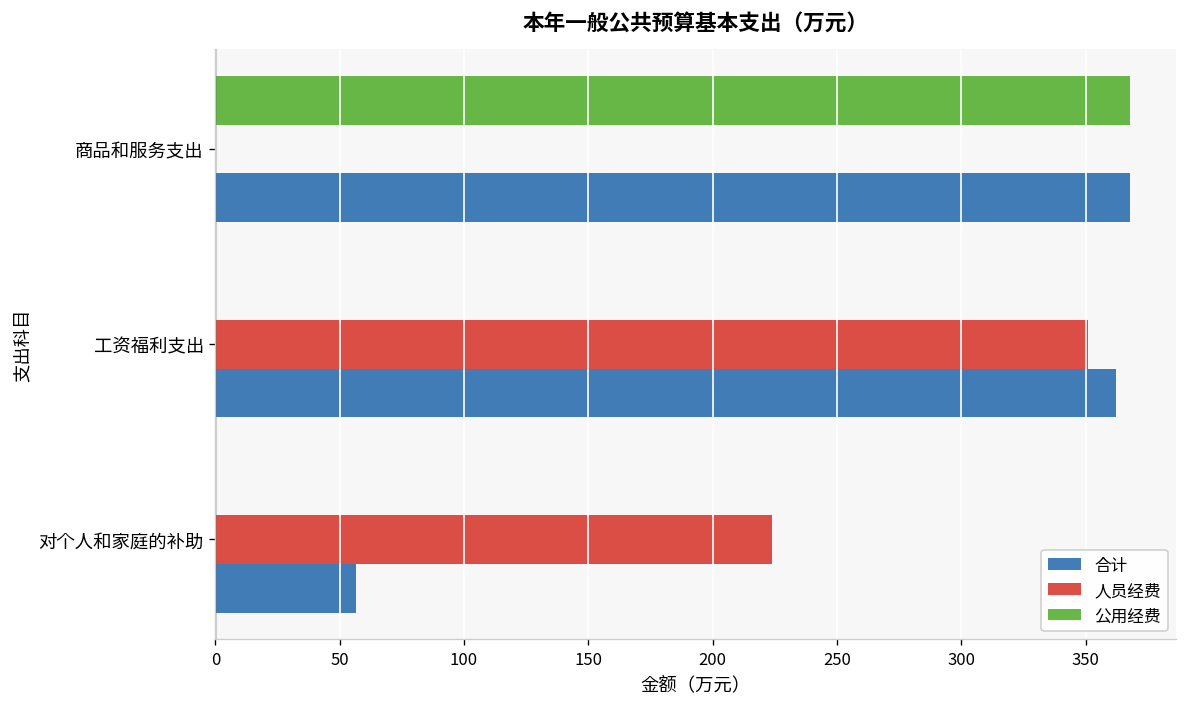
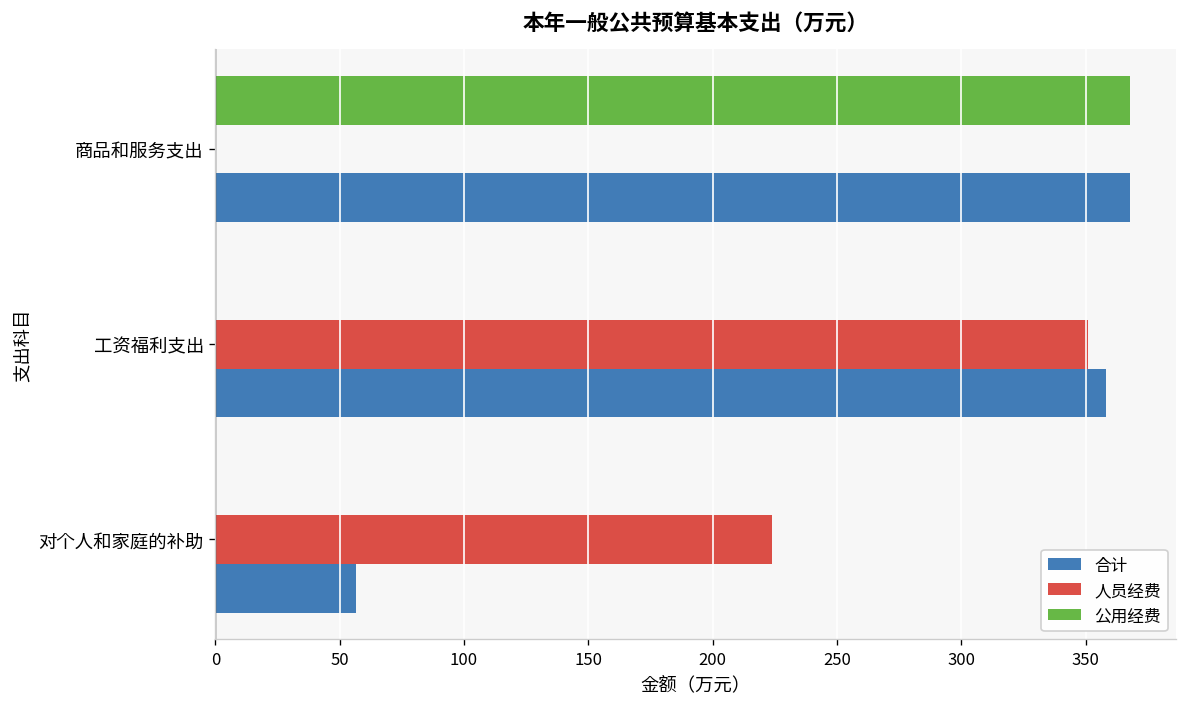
合计, 工资福利支出: 362 -> 358
